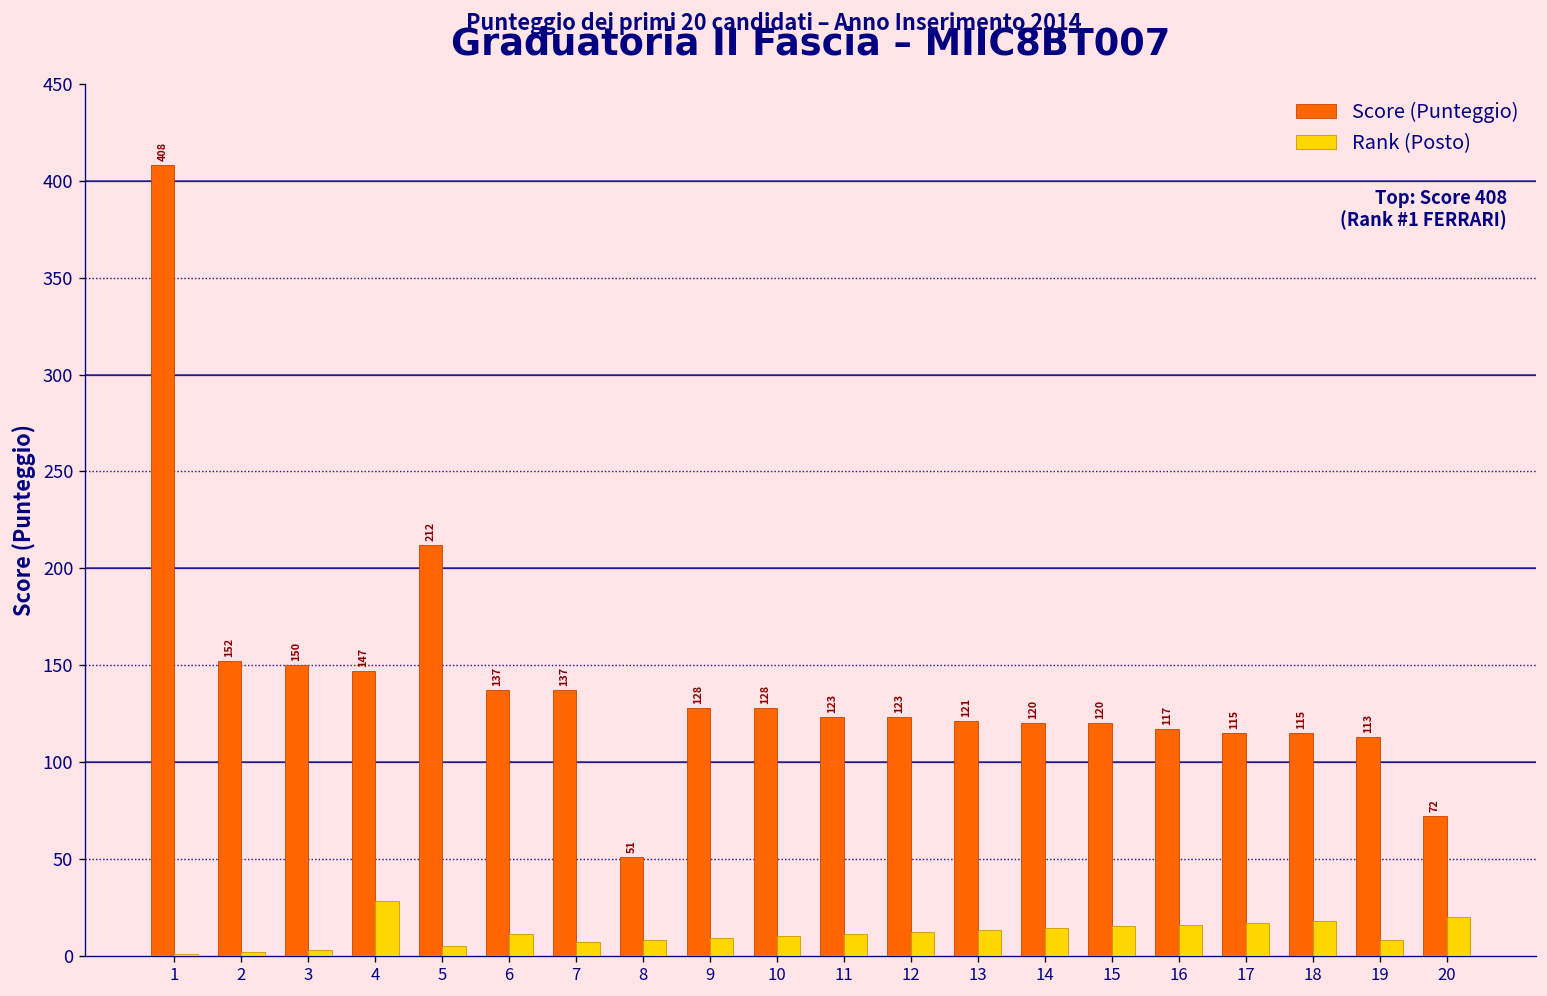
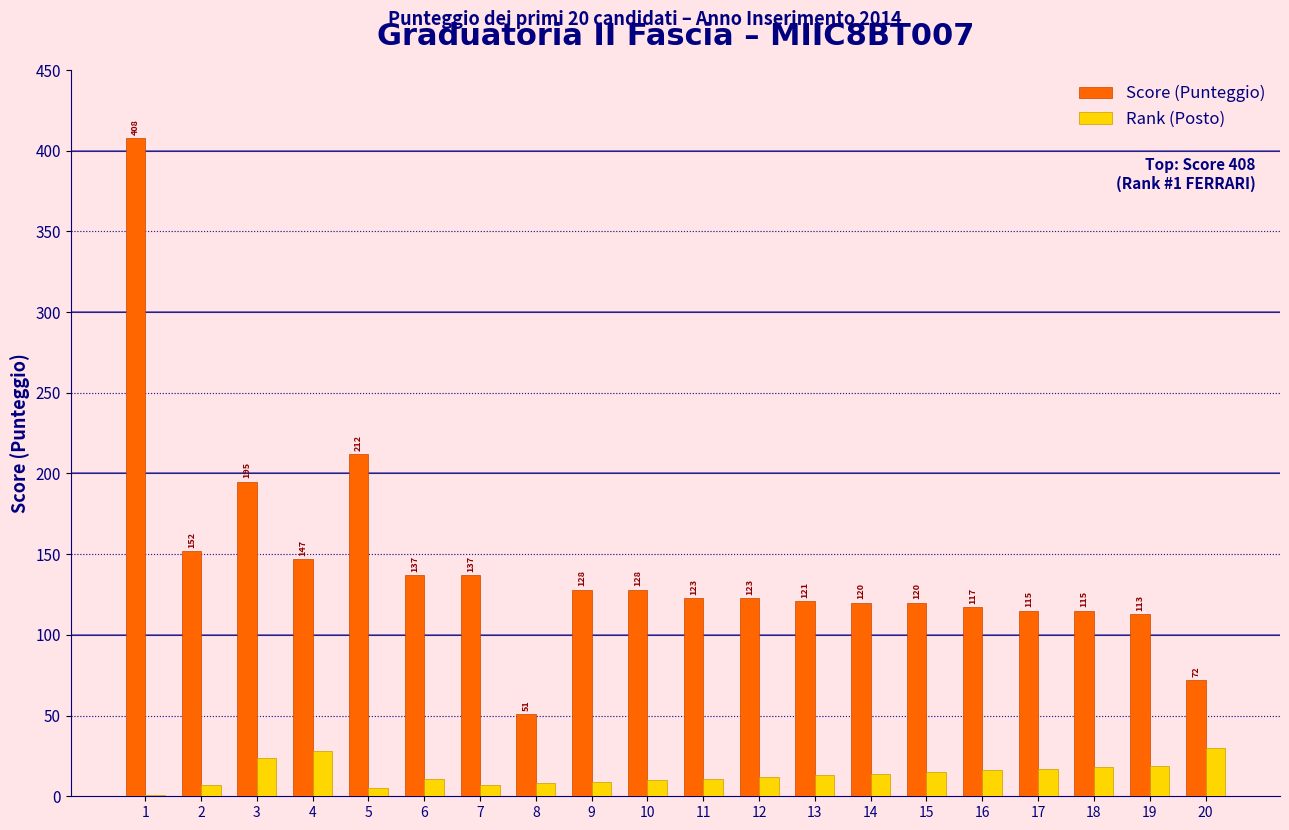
Rank (Posto), 2: 2 -> 7
Score (Punteggio), 3: 150 -> 195
Rank (Posto), 3: 3 -> 24
Rank (Posto), 19: 8 -> 19
Rank (Posto), 20: 20 -> 30
